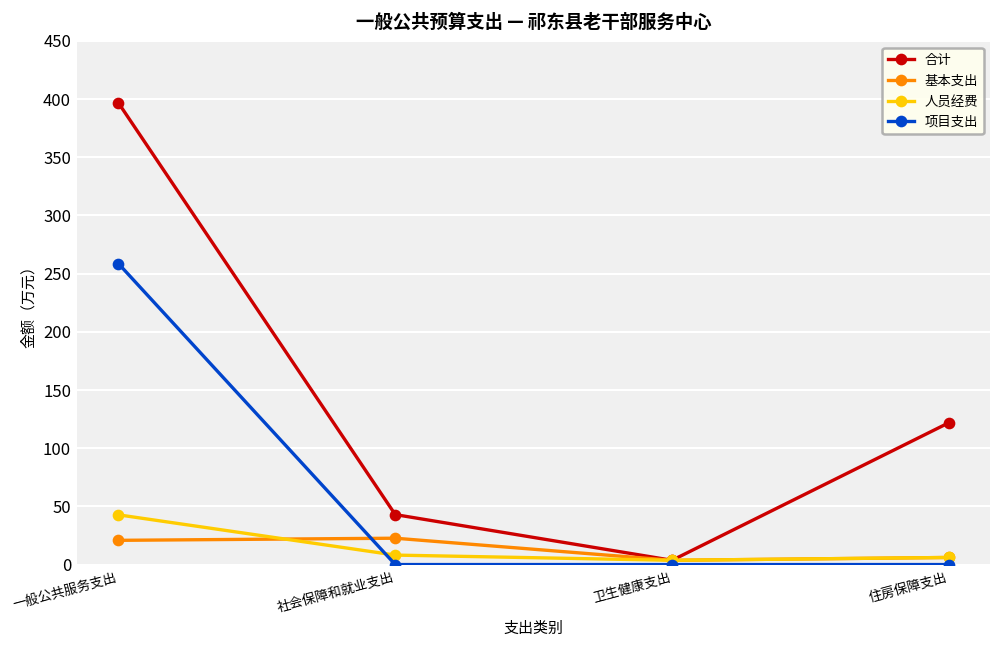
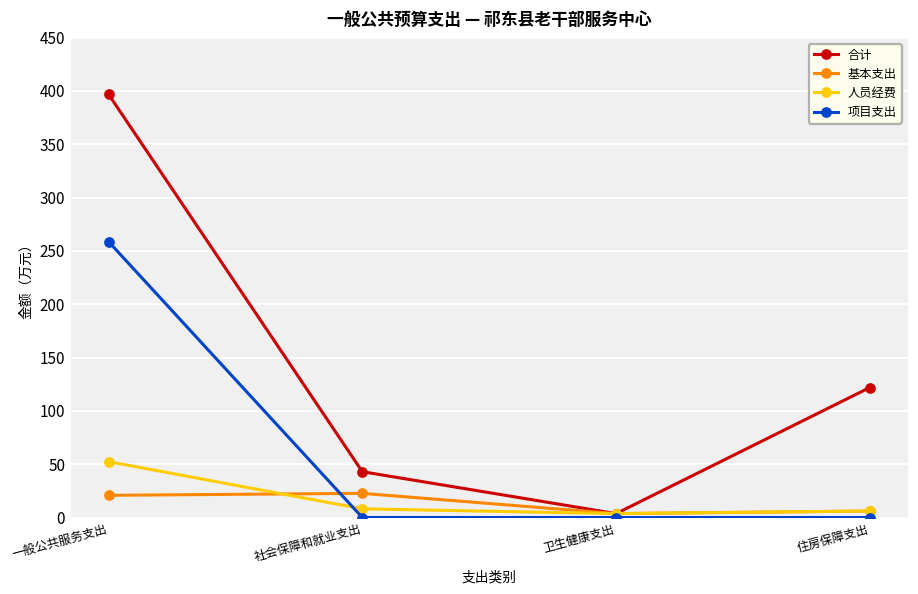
人员经费, 一般公共服务支出: 40 -> 50
